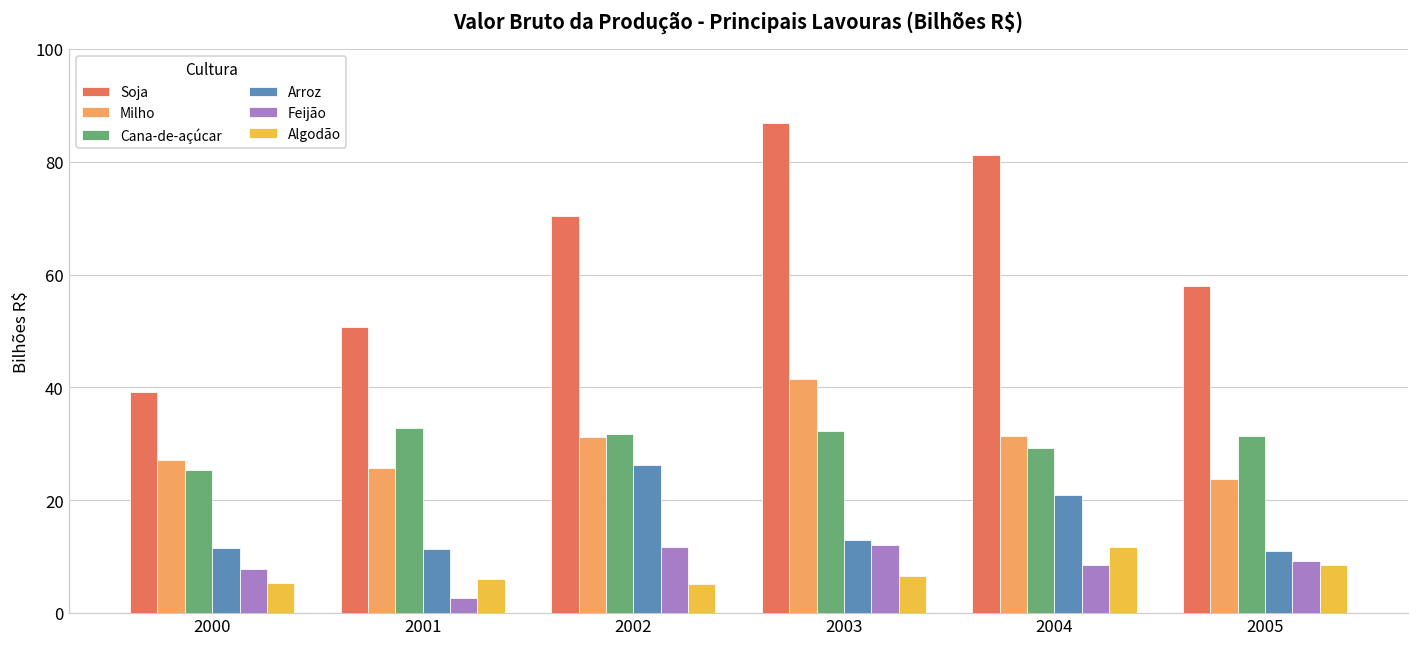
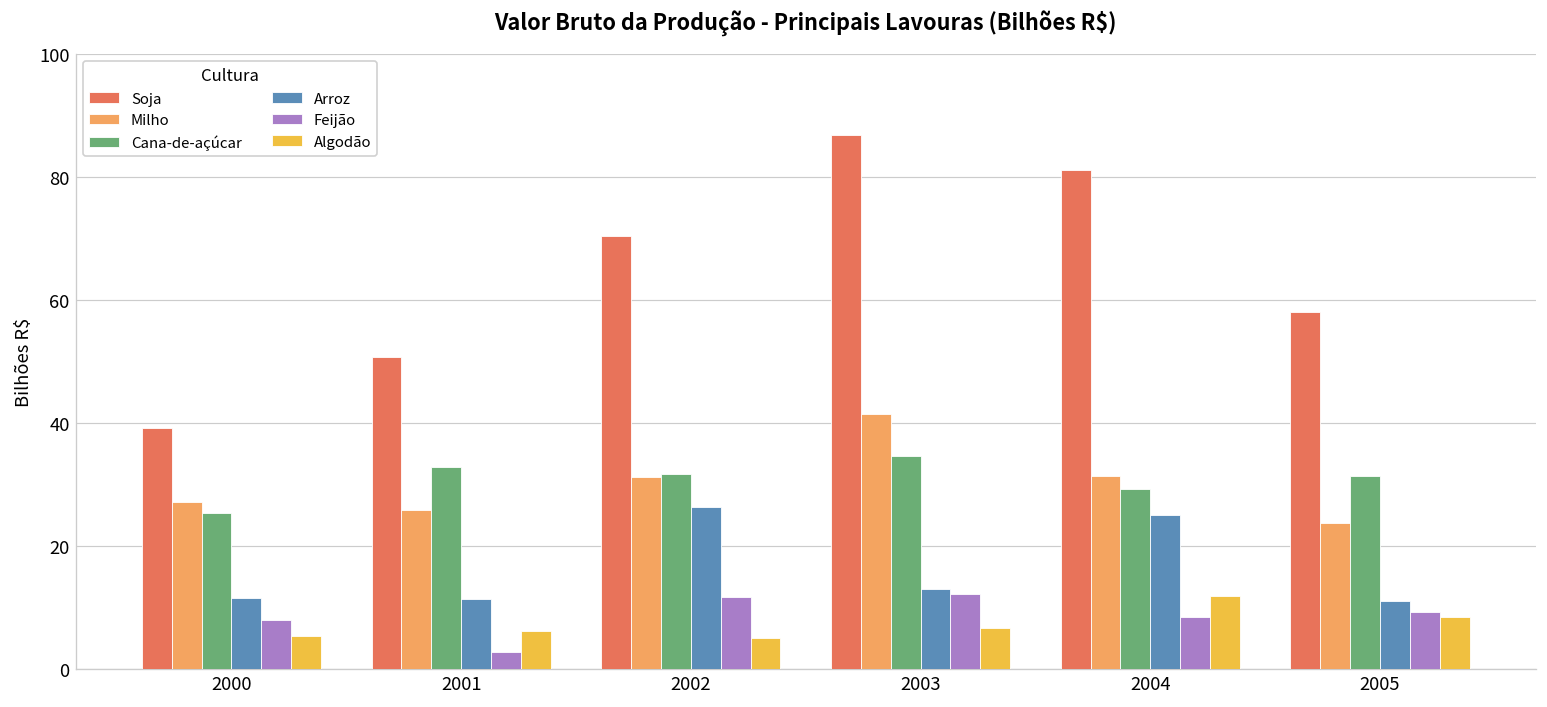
Cana-de-açúcar, 2003: 32 -> 35
Arroz, 2004: 21 -> 25
